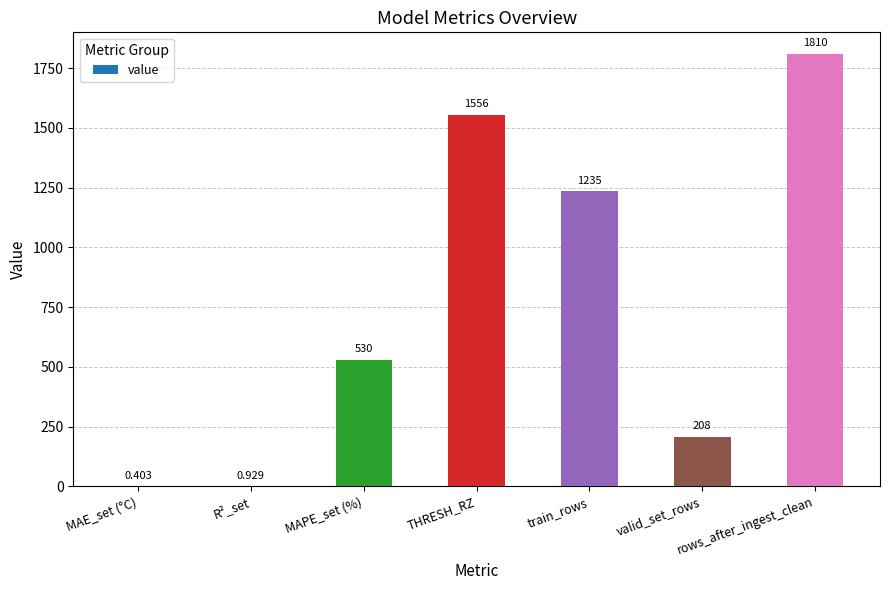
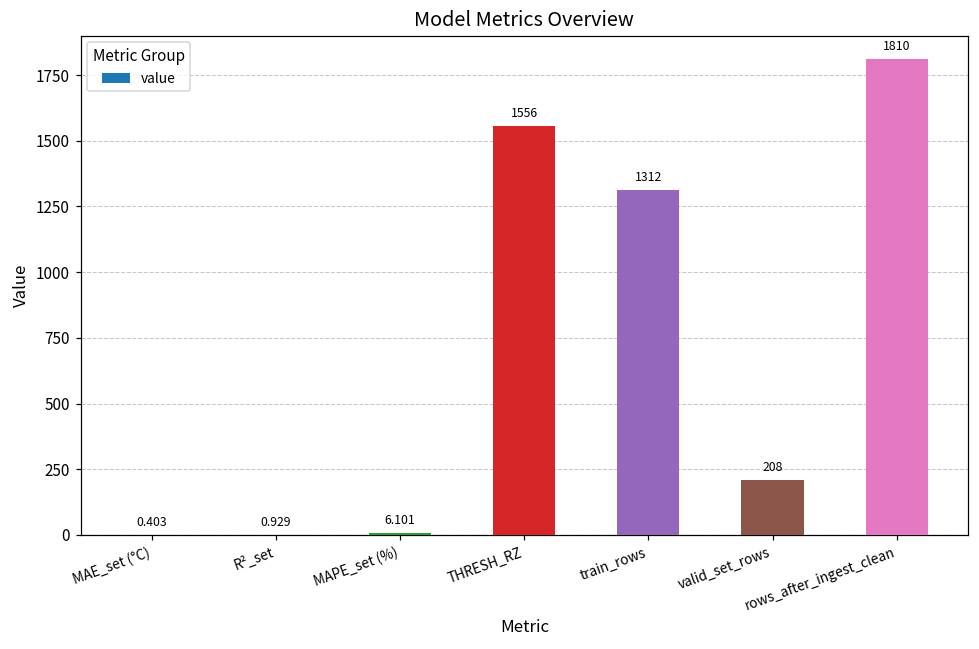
MAPE_set (%): 530 -> 6.101
train_rows: 1235 -> 1312
